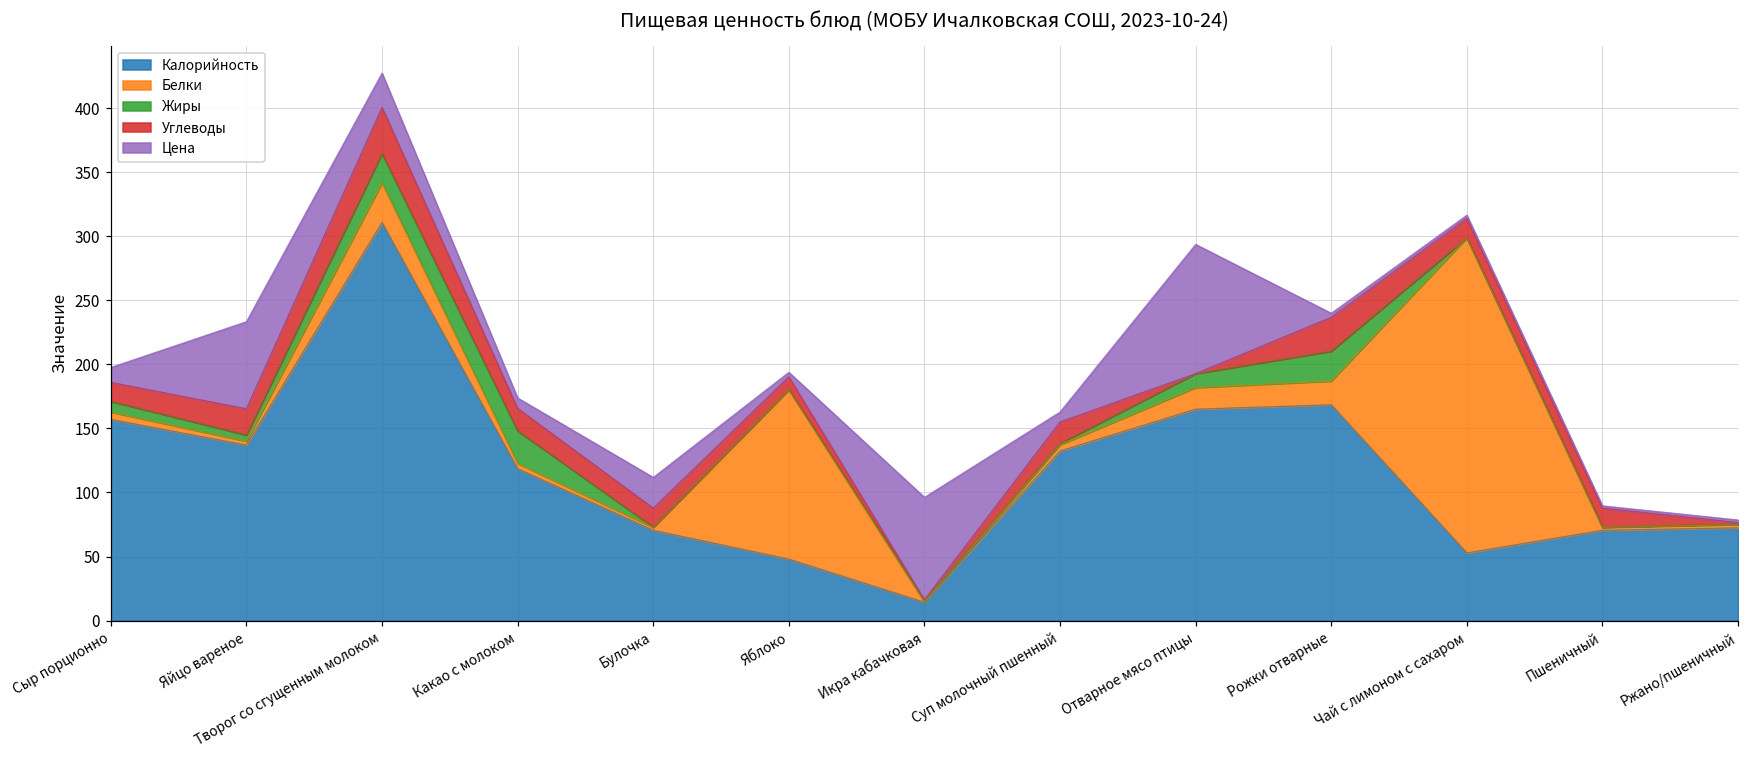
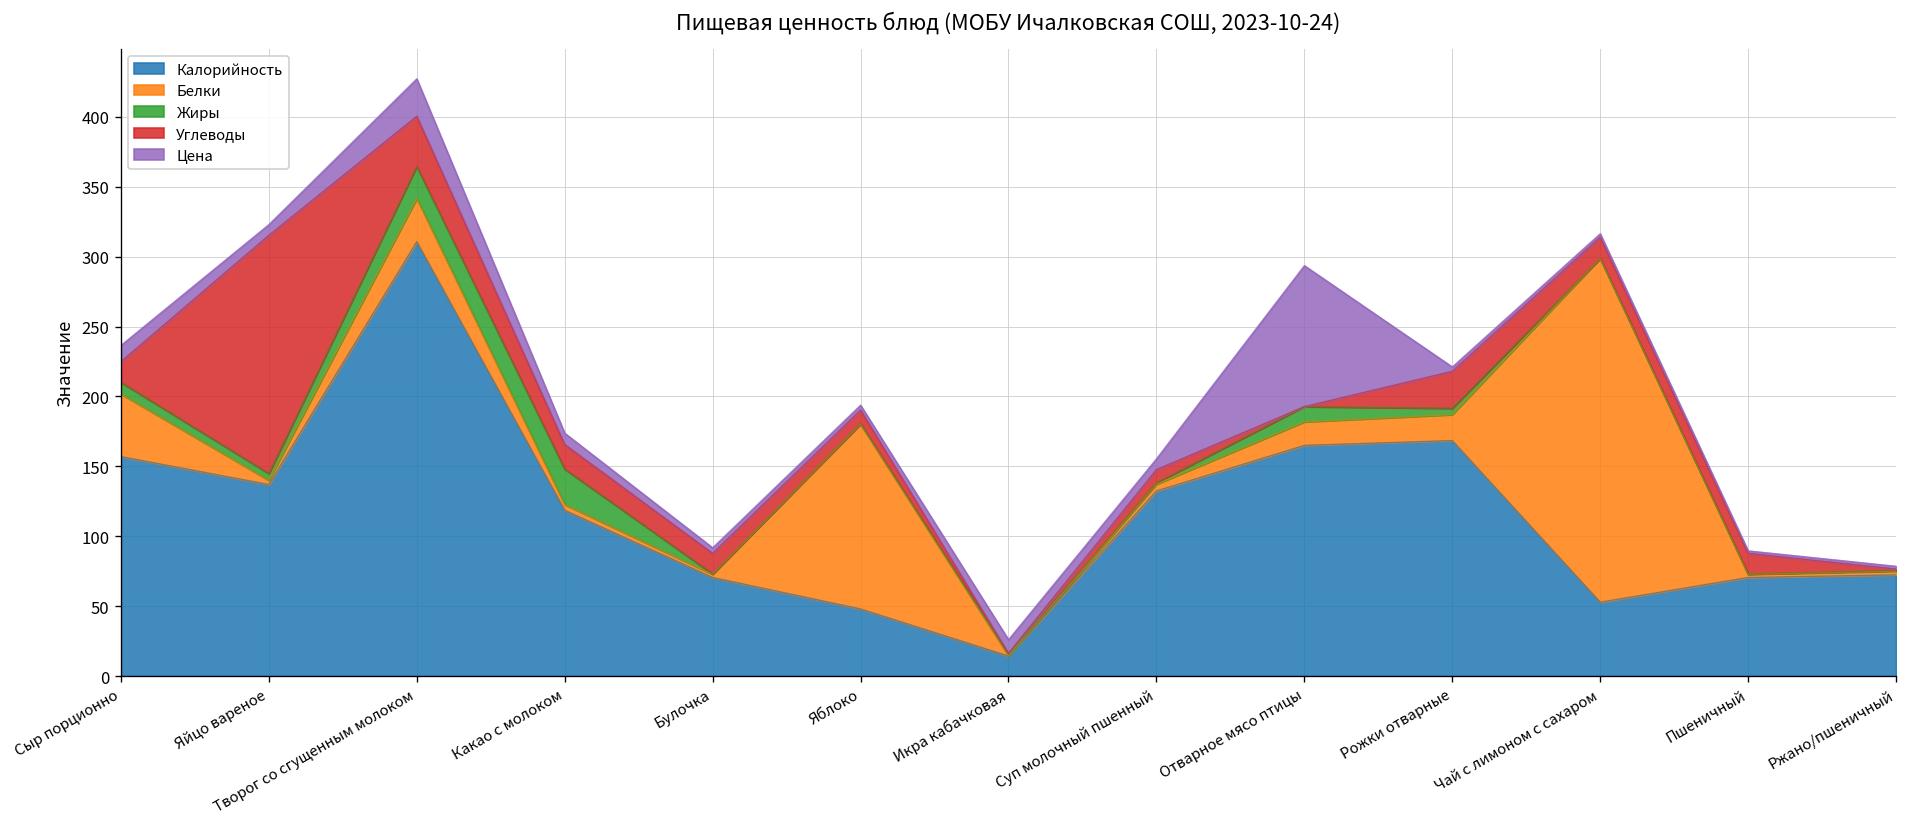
Белки, Сыр порционно: 6 -> 45
Углеводы, Яйцо вареное: 20 -> 170
Цена, Яйцо вареное: 68 -> 8
Цена, Булочка: 24 -> 4
Цена, Икра кабачковая: 80 -> 10
Углеводы, Суп молочный пшенный: 17 -> 9
Жиры, Рожки отварные: 23 -> 5
